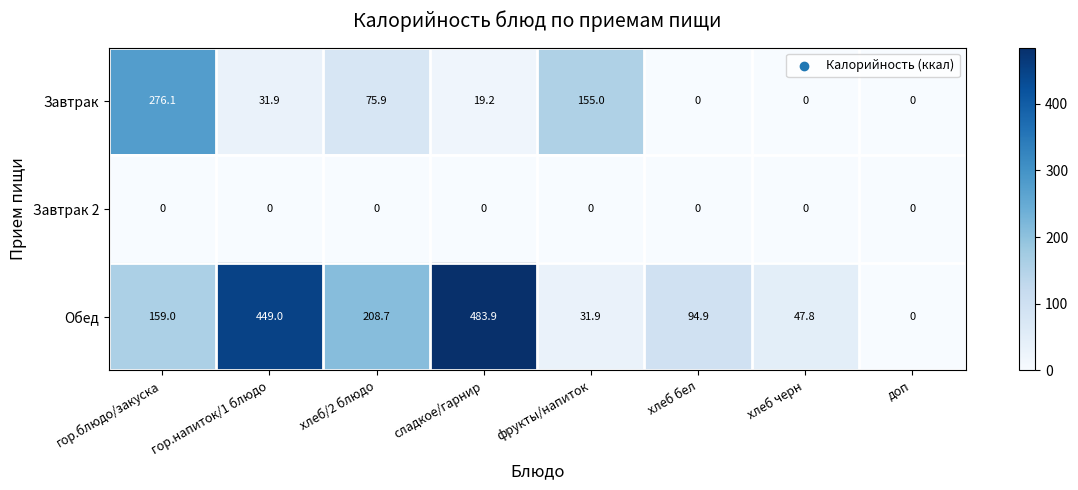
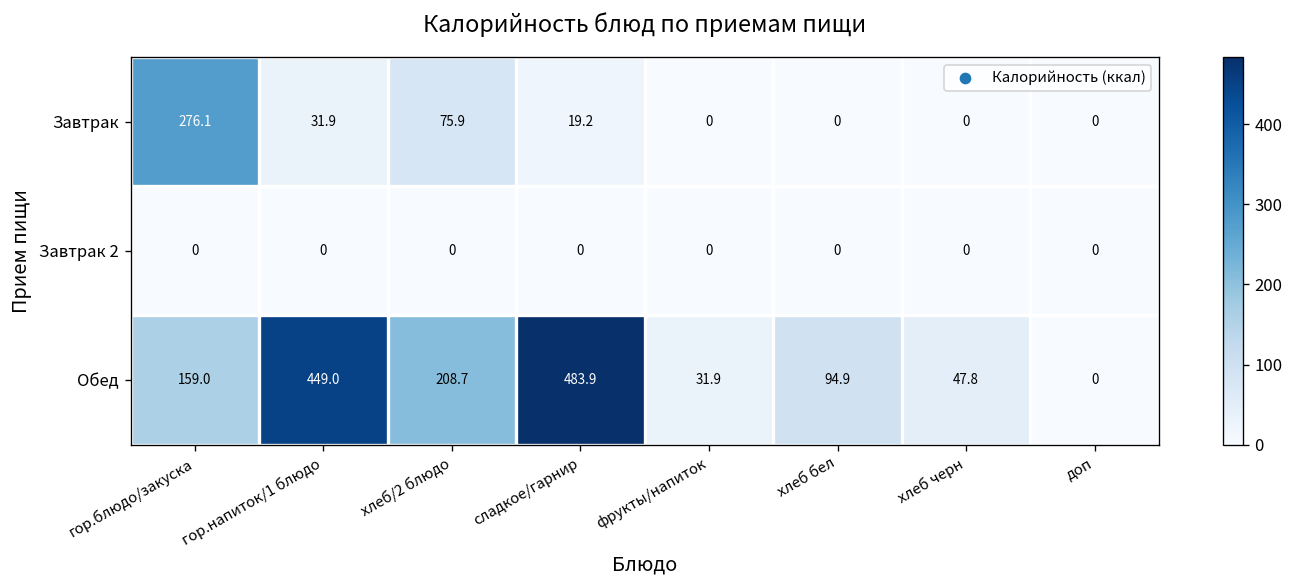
Завтрак, фрукты/напиток: 155.0 -> 0
